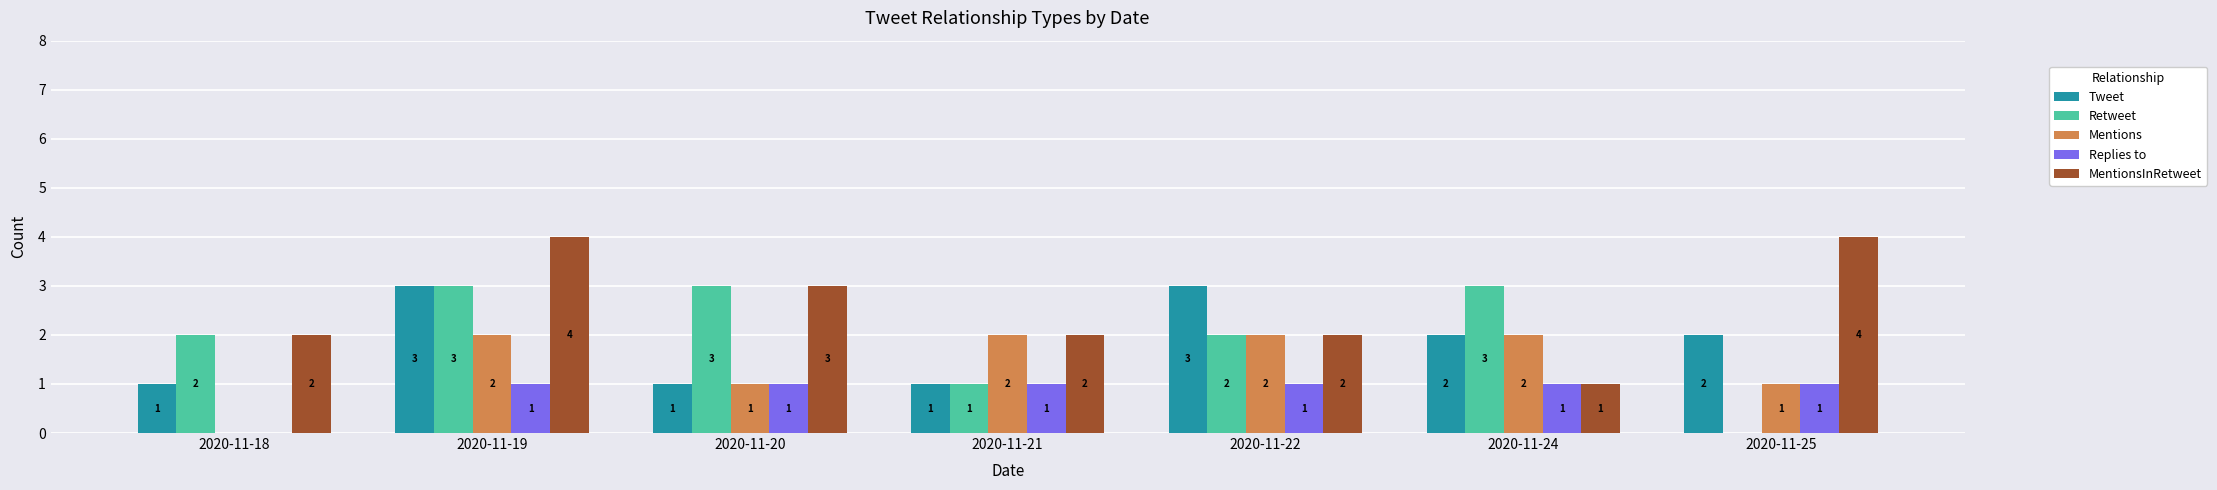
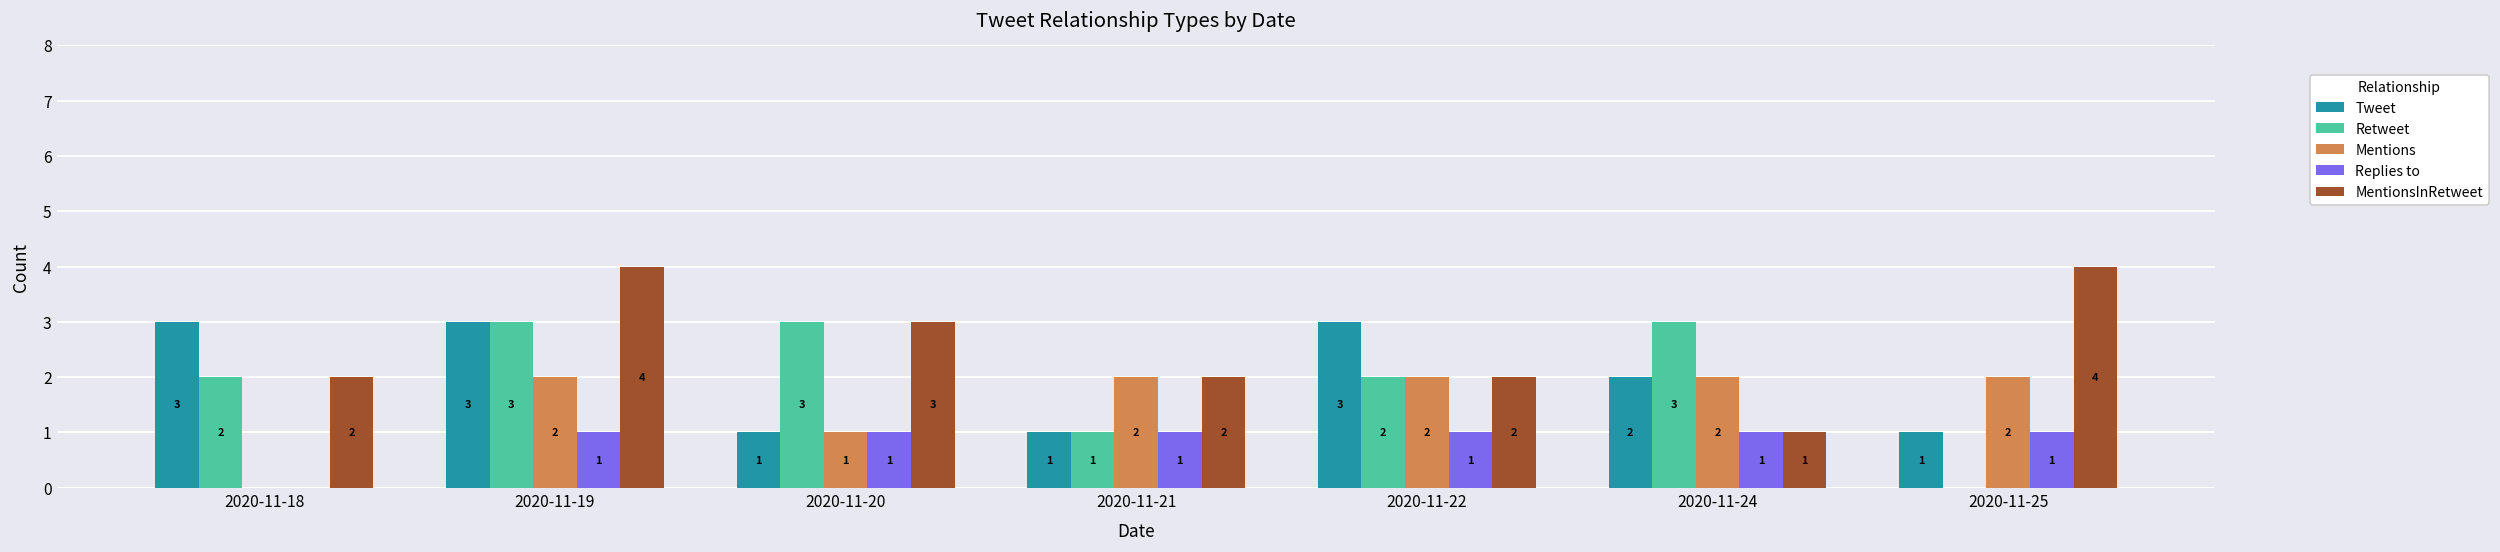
Tweet, 2020-11-18: 1 -> 3
Tweet, 2020-11-25: 2 -> 1
Mentions, 2020-11-25: 1 -> 2
